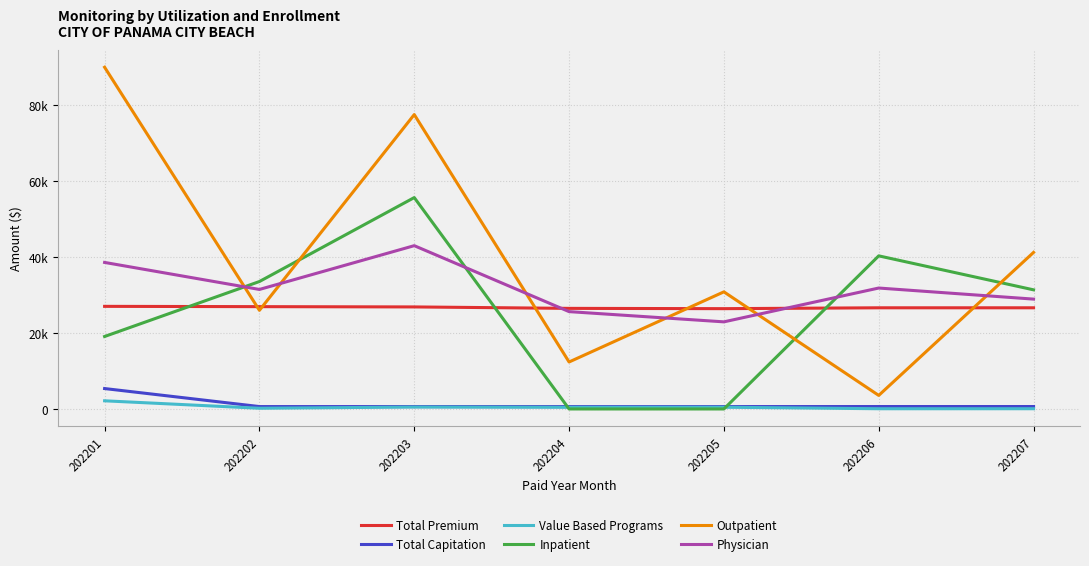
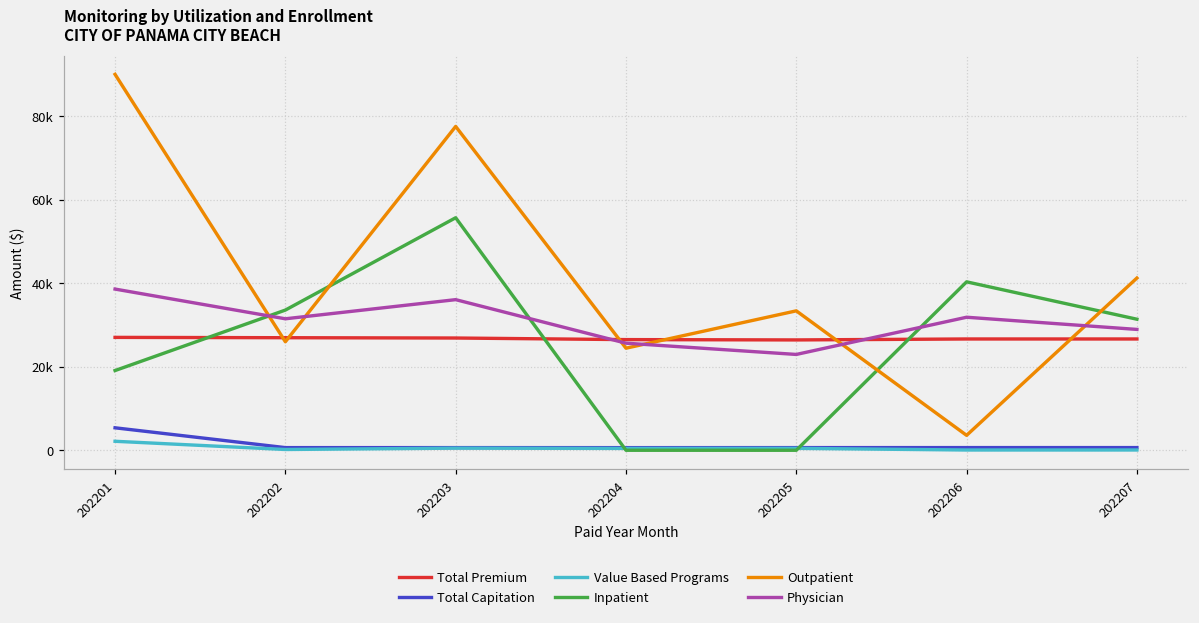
Physician, 202203: 43000 -> 36000
Outpatient, 202204: 12000 -> 24000
Outpatient, 202205: 31000 -> 33000
